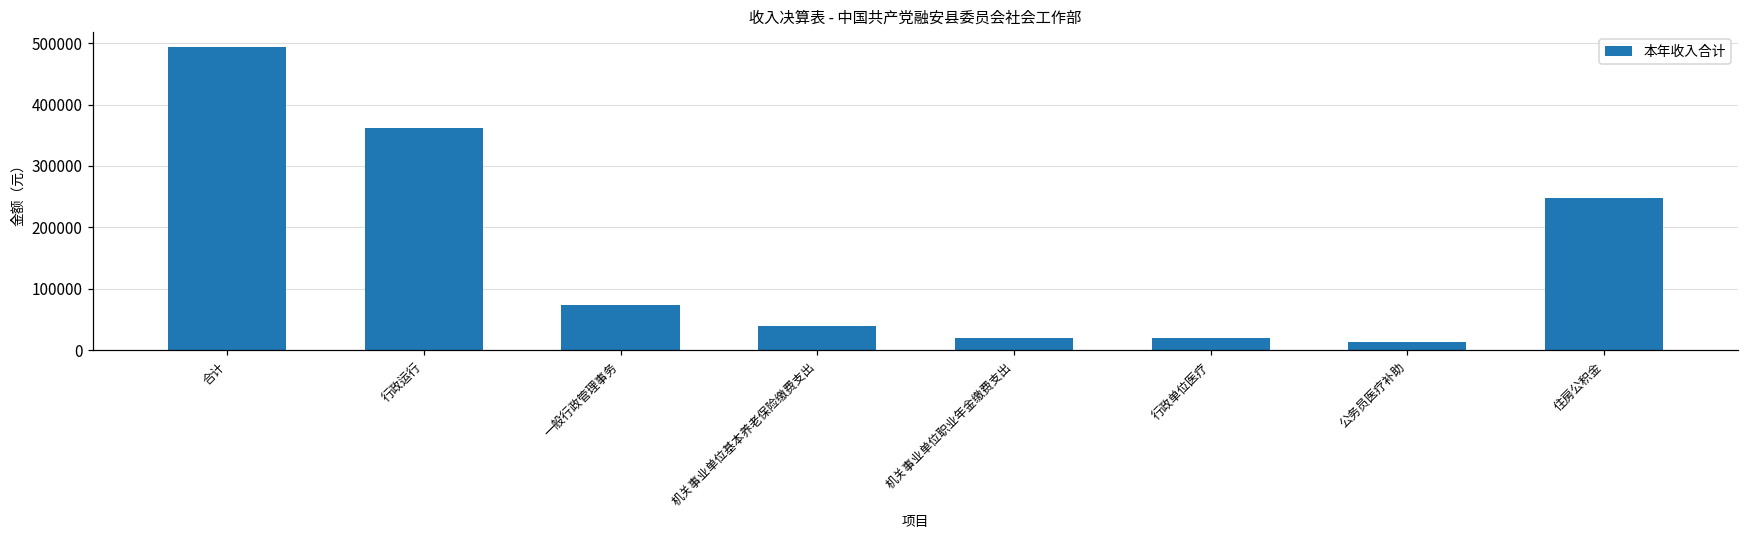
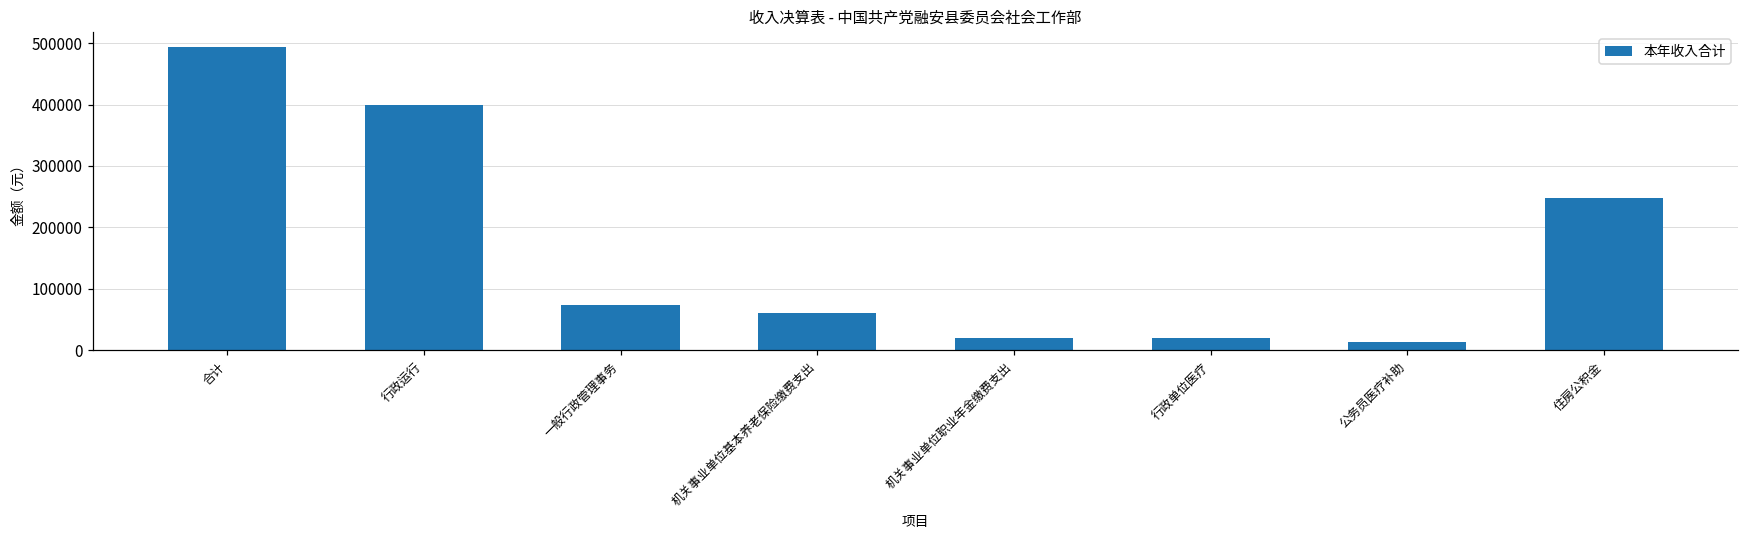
行政运行: 360000 -> 400000
机关事业单位基本养老保险缴费支出: 40000 -> 60000
